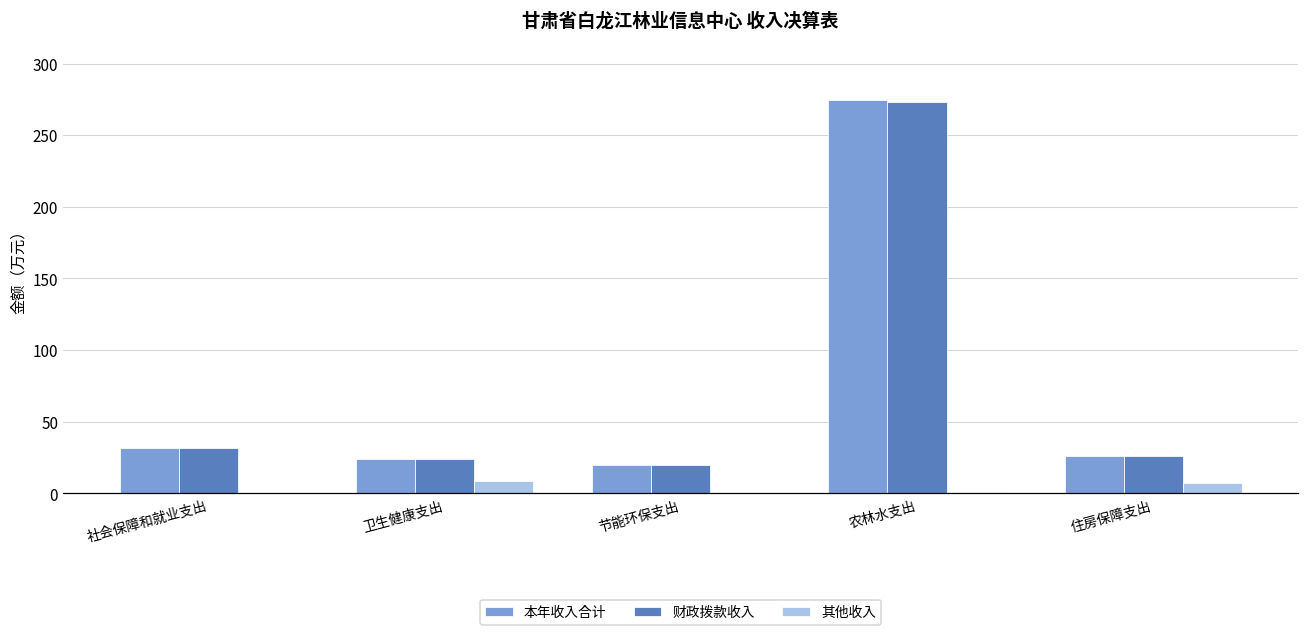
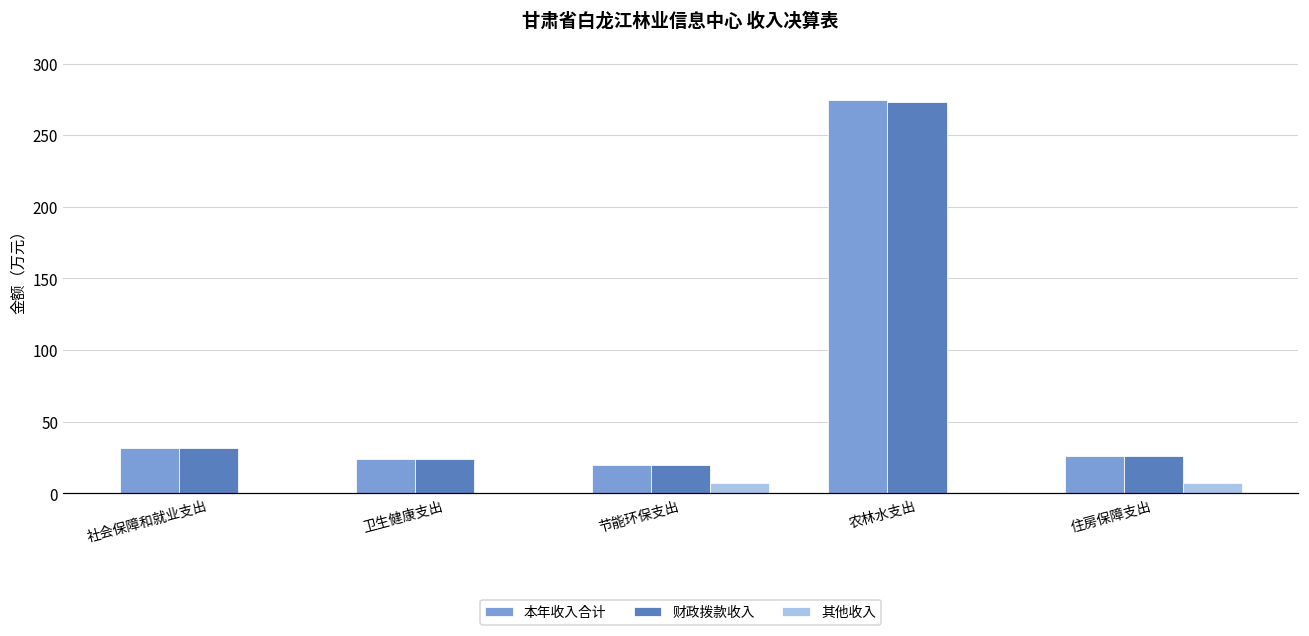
其他收入, 卫生健康支出: 9 -> 0
其他收入, 节能环保支出: 0 -> 7
